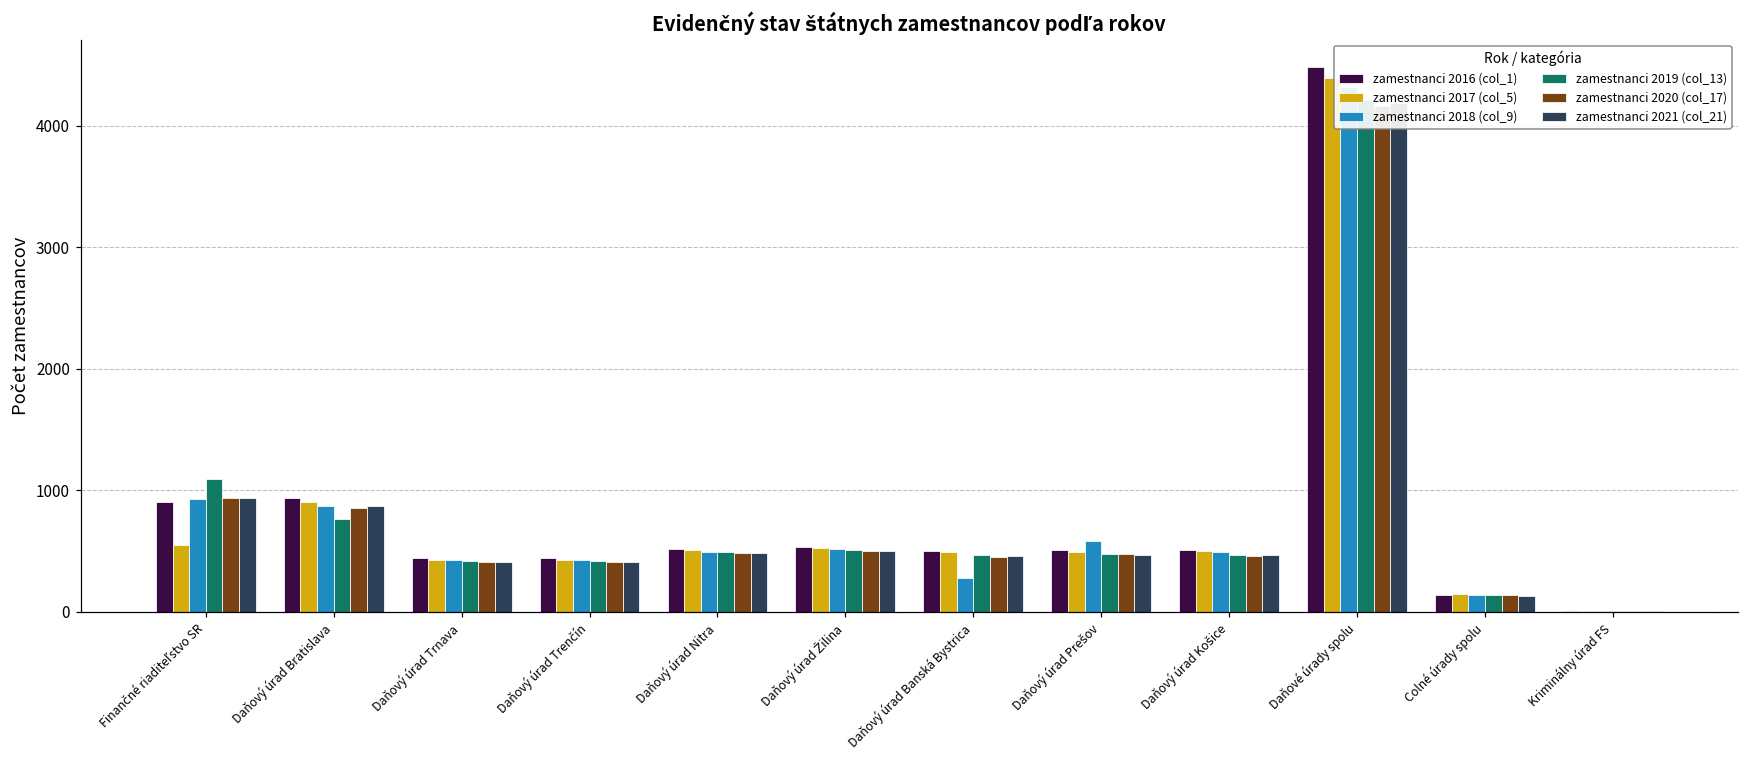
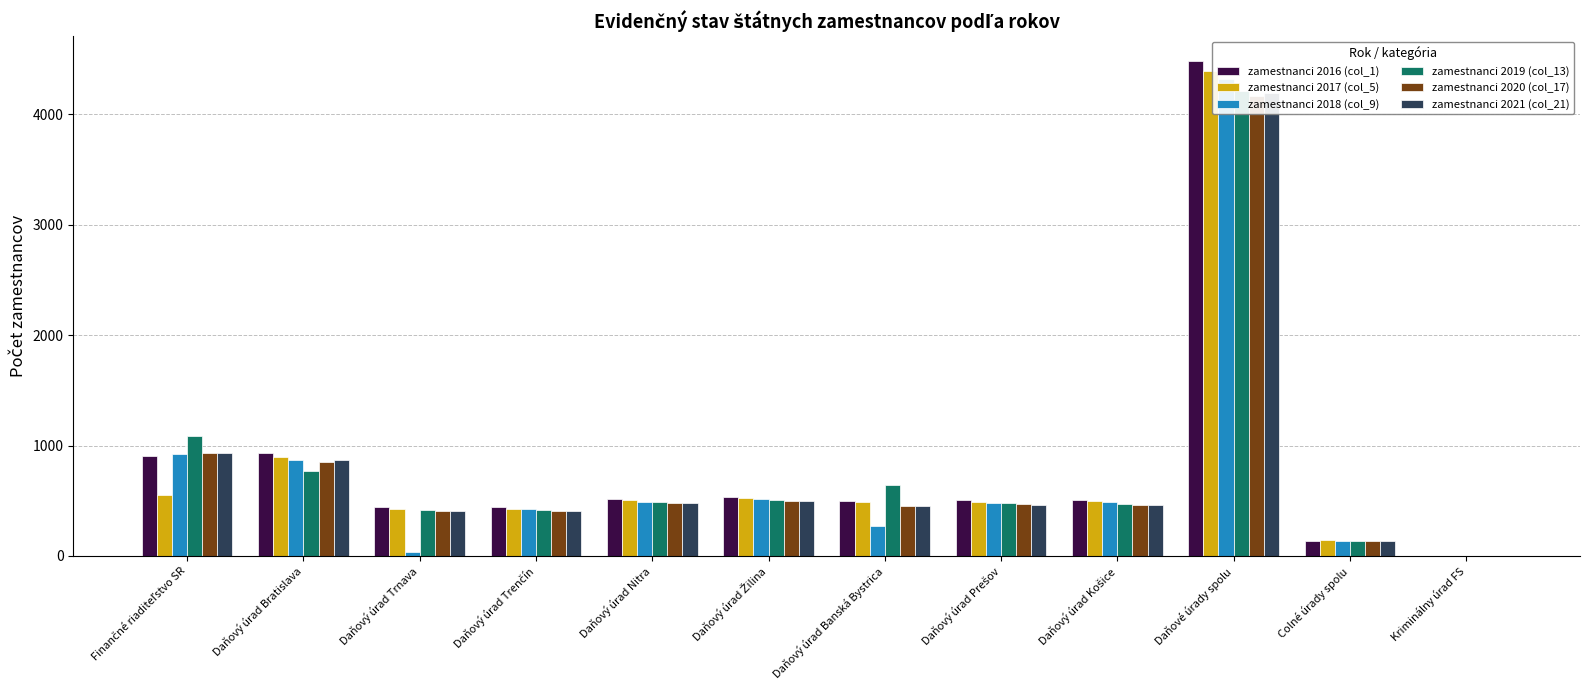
zamestnanci 2018 (col_9), Daňový úrad Trnava: 430 -> 40
zamestnanci 2019 (col_13), Daňový úrad Banská Bystrica: 470 -> 650
zamestnanci 2018 (col_9), Daňový úrad Prešov: 580 -> 480
